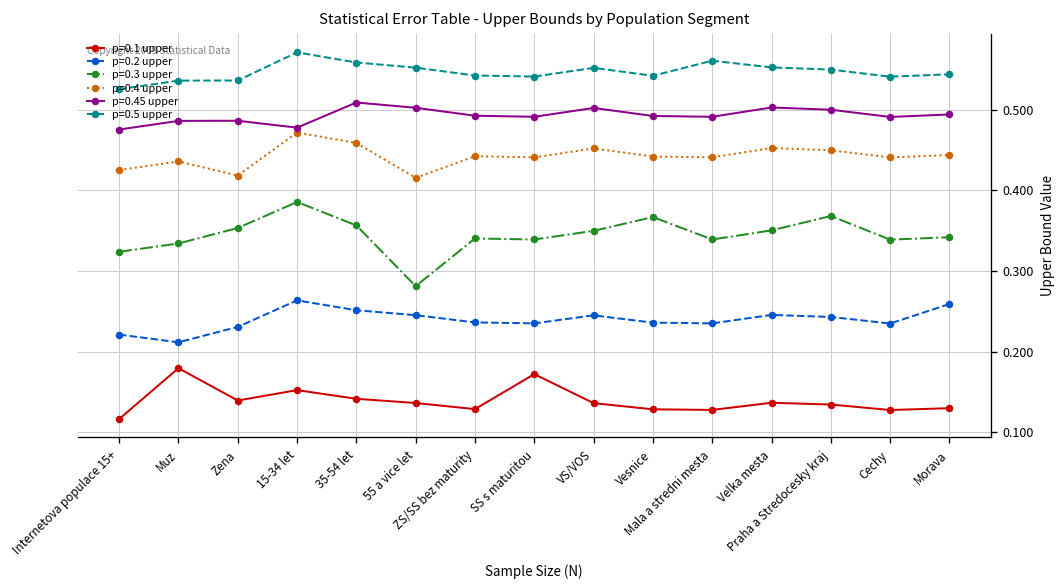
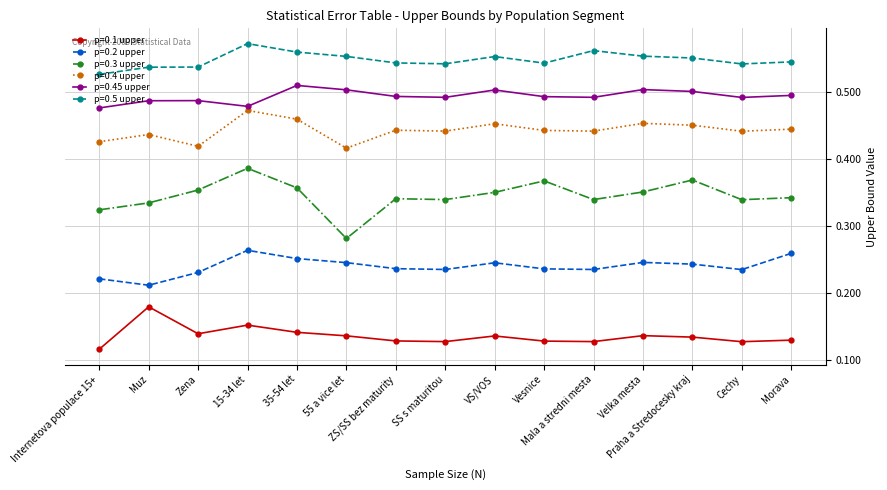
p=0.1 upper, SS s maturitou: 0.17 -> 0.13
